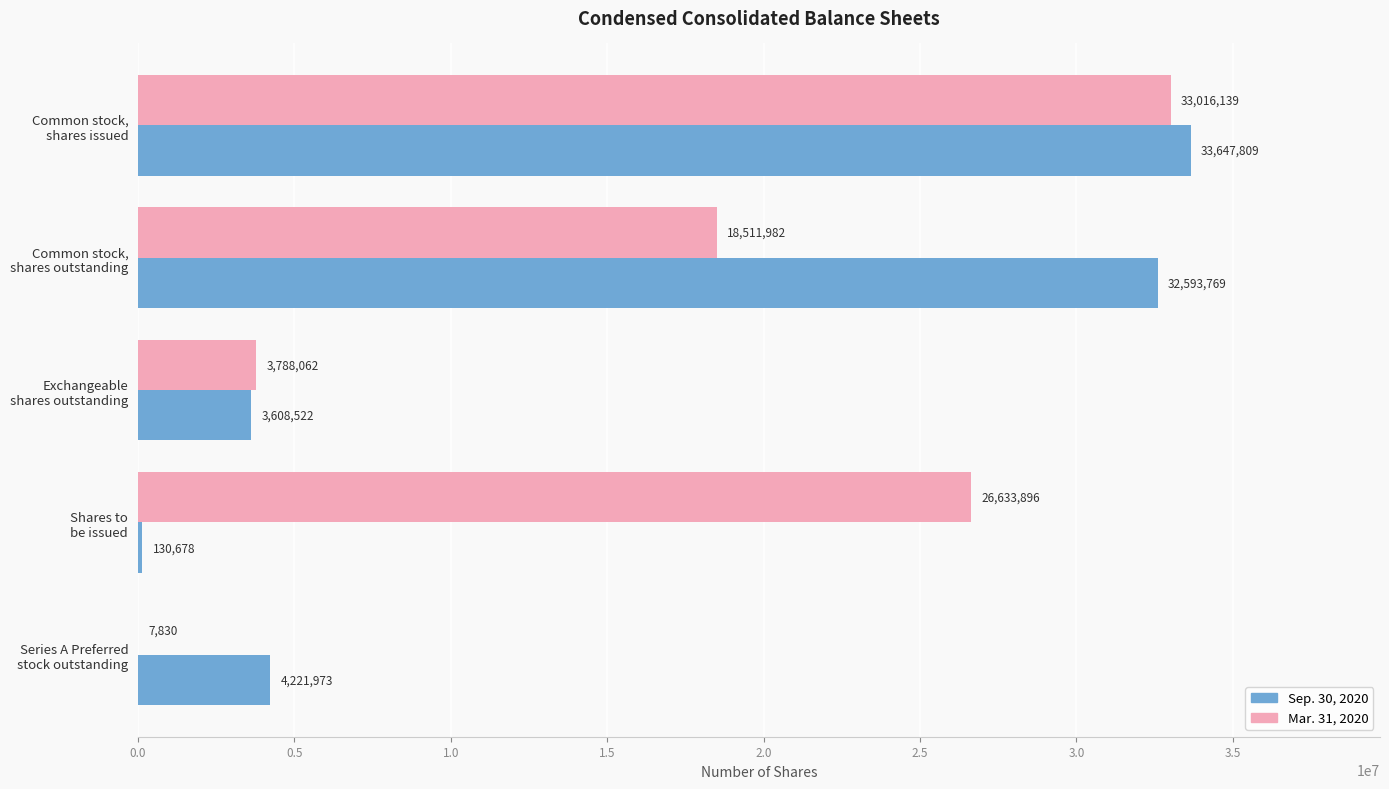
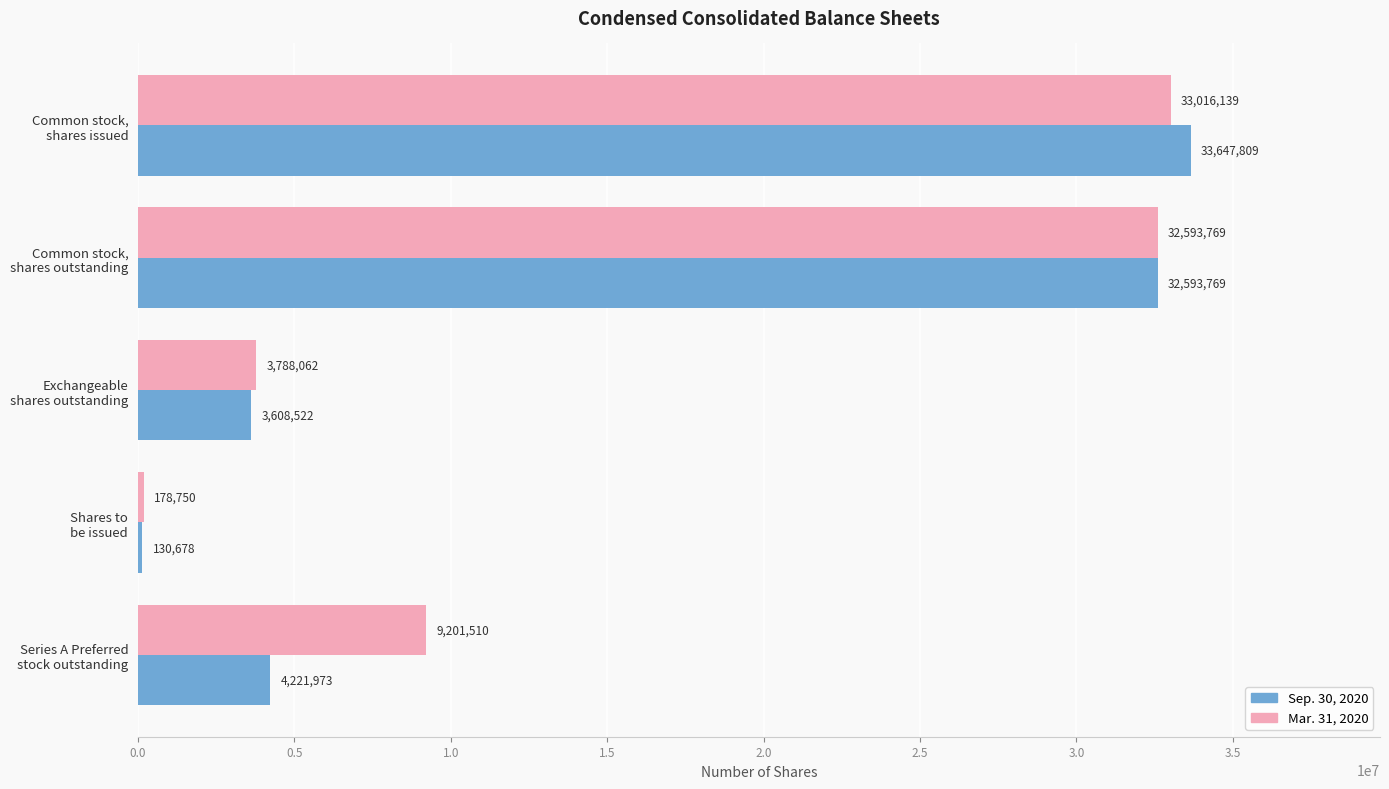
Mar. 31, 2020, Common stock, shares outstanding: 18,511,982 -> 32,593,769
Mar. 31, 2020, Shares to be issued: 26,633,896 -> 178,750
Mar. 31, 2020, Series A Preferred stock outstanding: 7,830 -> 9,201,510
